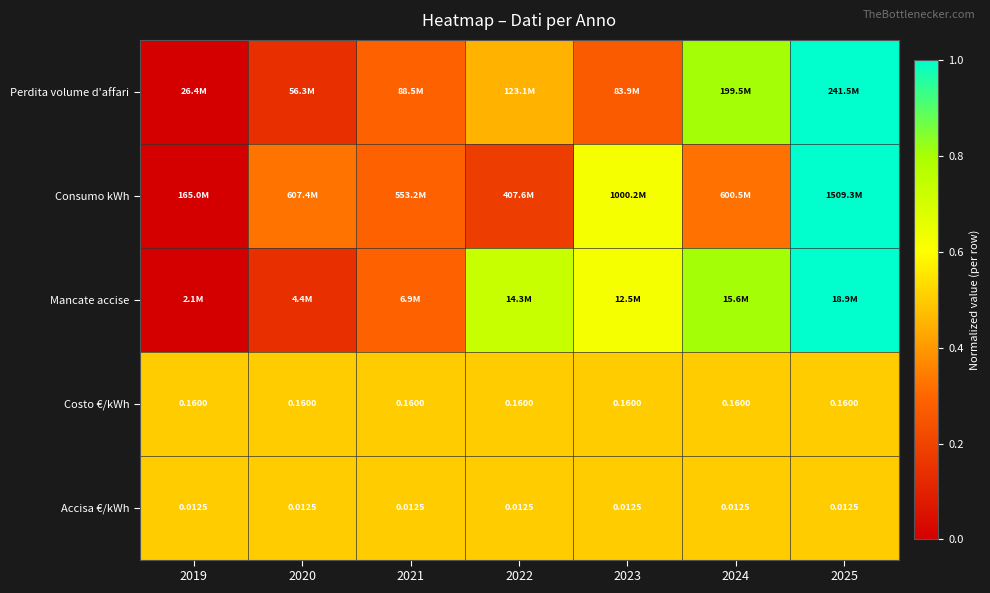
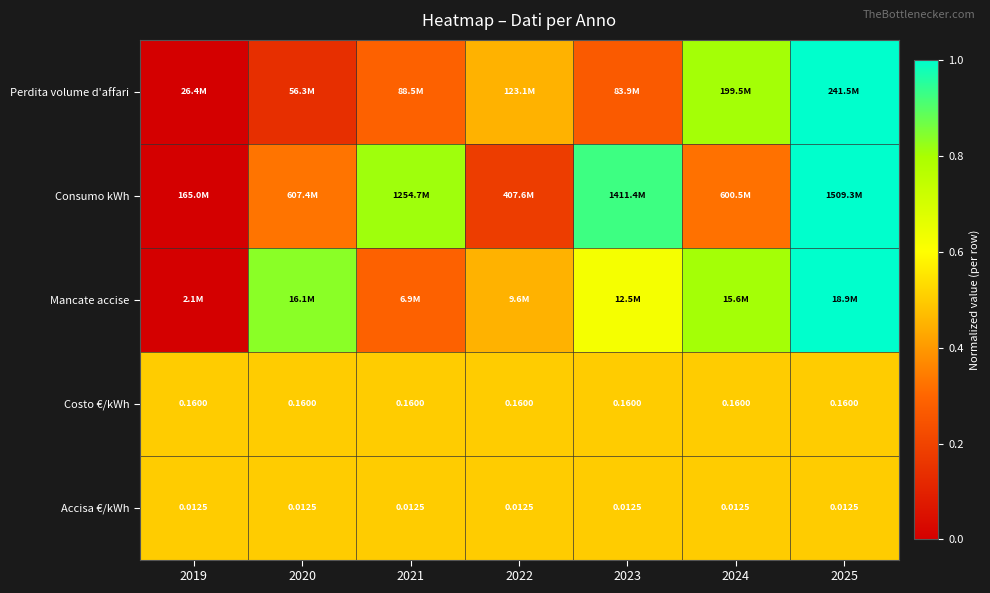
Consumo kWh, 2021: 553.2M -> 1254.7M
Consumo kWh, 2023: 1000.2M -> 1411.4M
Mancate accise, 2020: 4.4M -> 16.1M
Mancate accise, 2022: 14.3M -> 9.6M
